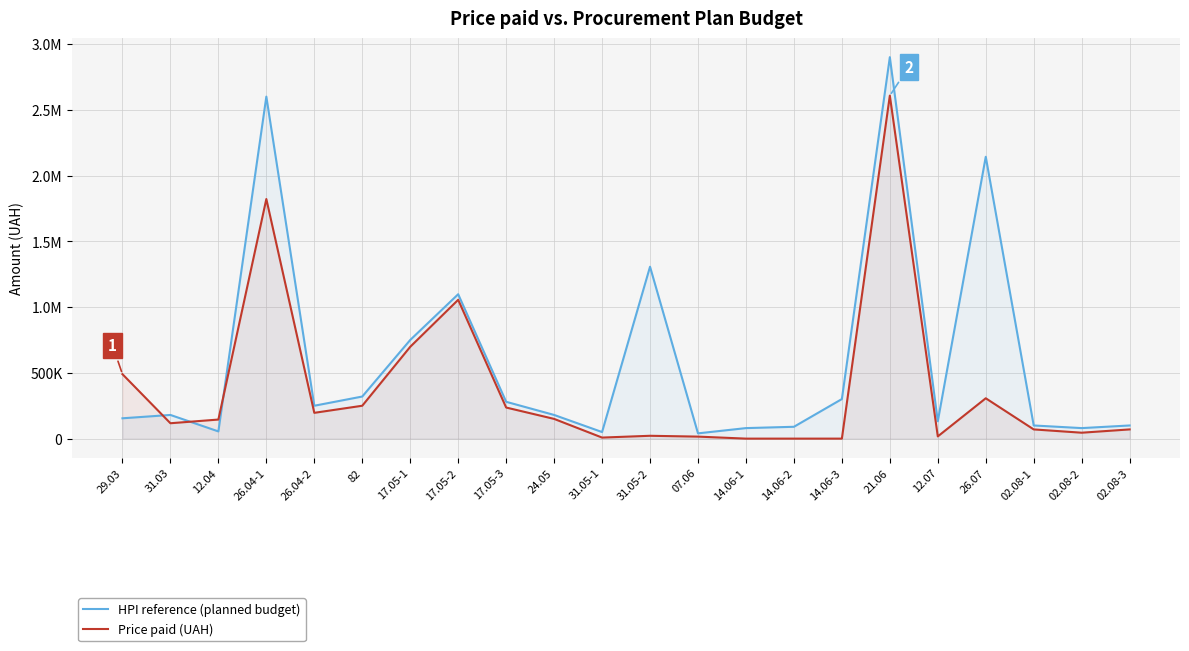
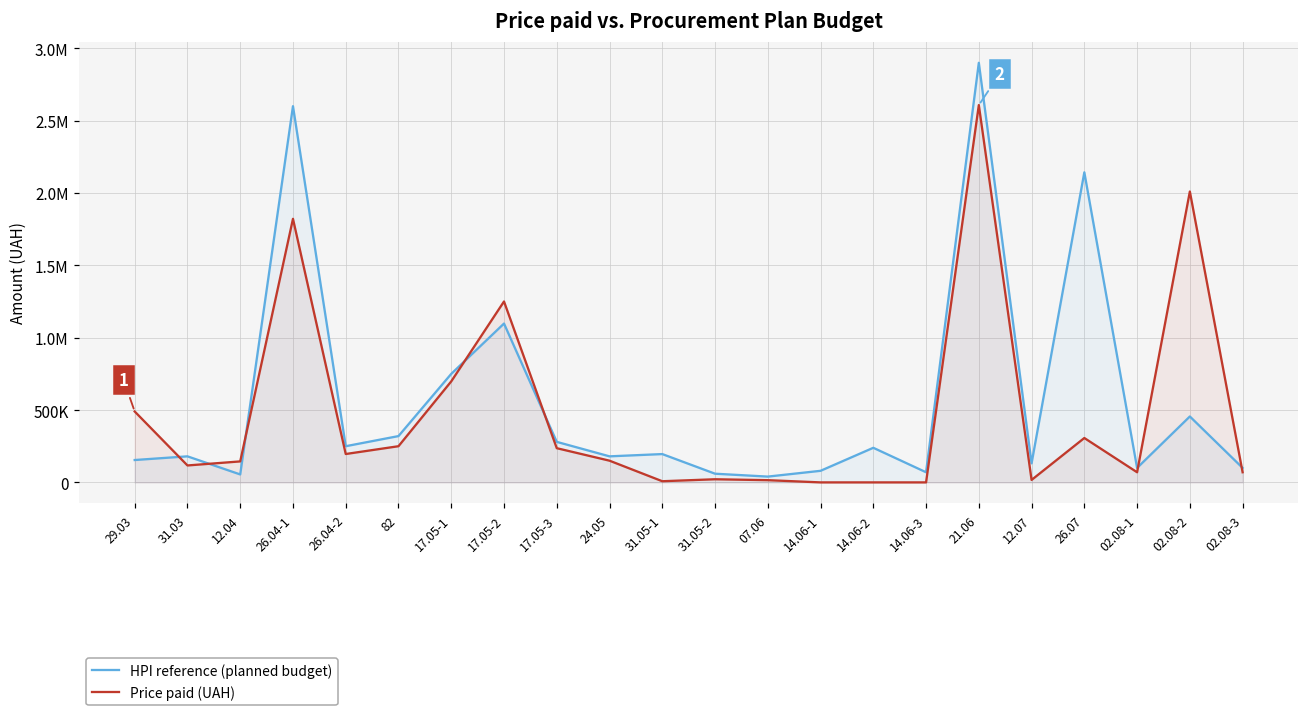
Price paid (UAH), 17.05-2: 1060000 -> 1250000
HPI reference (planned budget), 31.05-1: 50000 -> 200000
HPI reference (planned budget), 31.05-2: 1310000 -> 60000
HPI reference (planned budget), 14.06-2: 90000 -> 240000
HPI reference (planned budget), 14.06-3: 300000 -> 70000
HPI reference (planned budget), 02.08-2: 80000 -> 460000
Price paid (UAH), 02.08-2: 50000 -> 2010000
